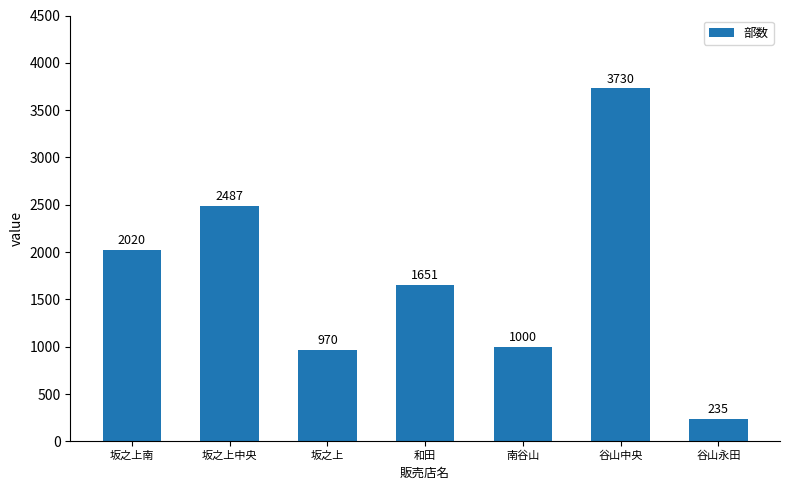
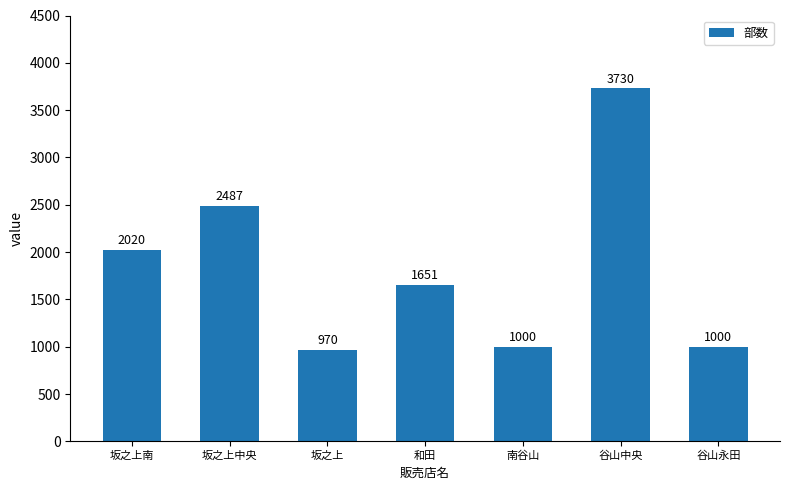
谷山永田: 235 -> 1000
